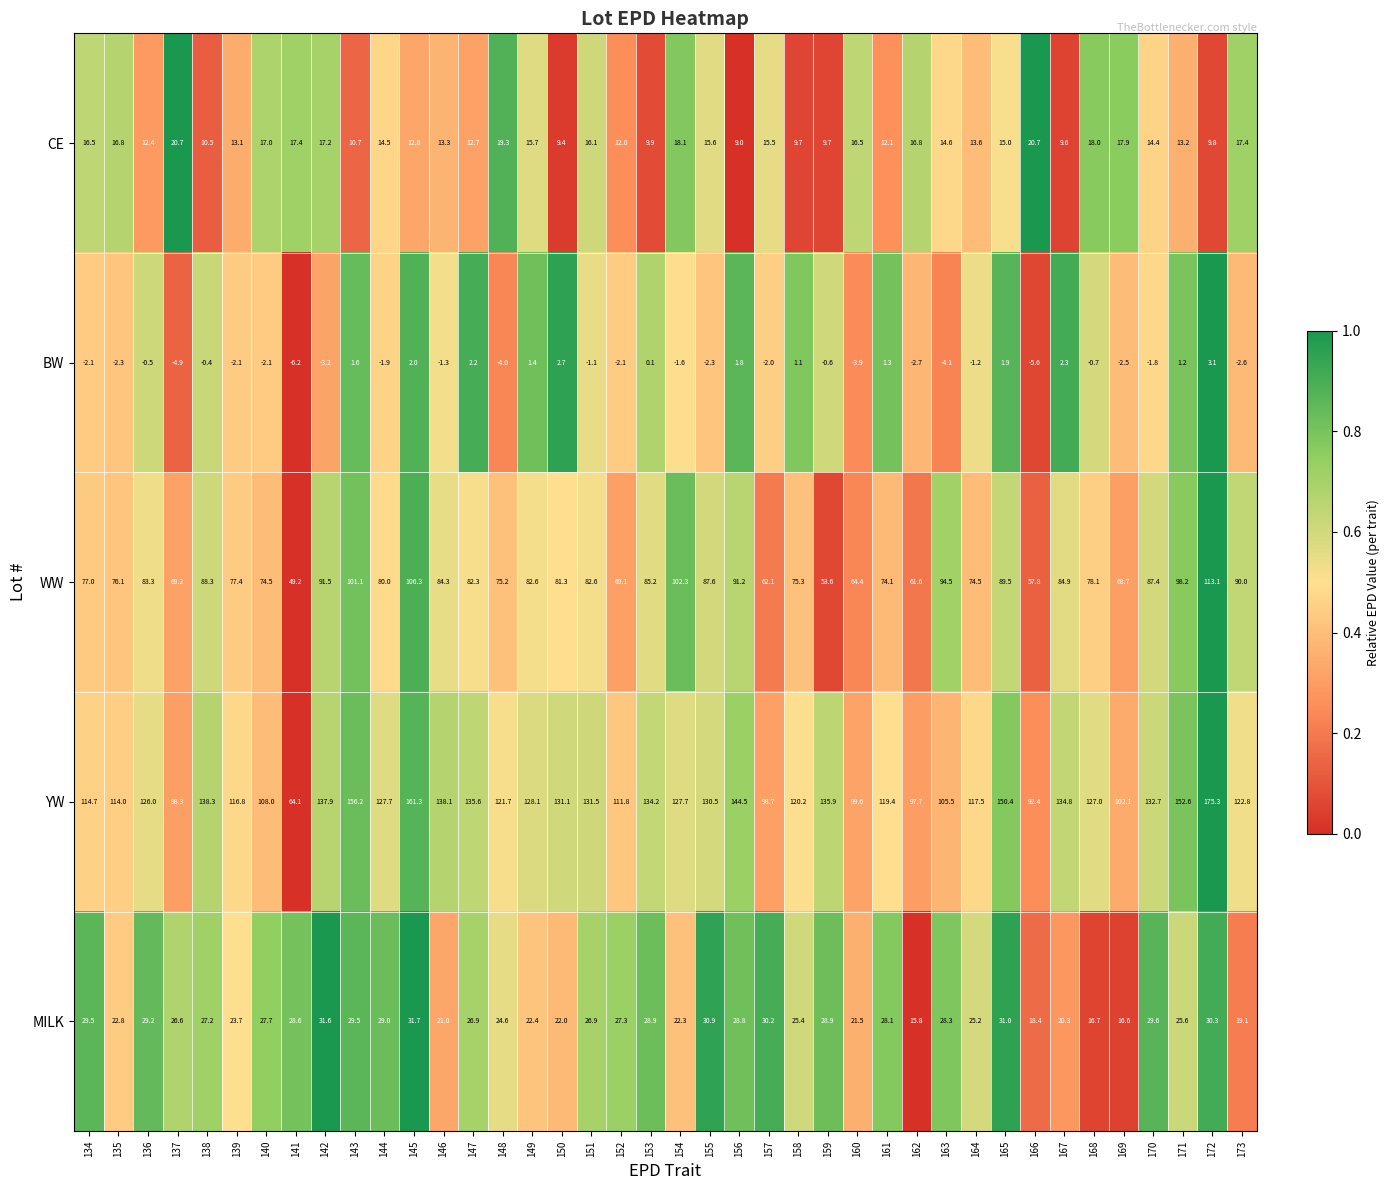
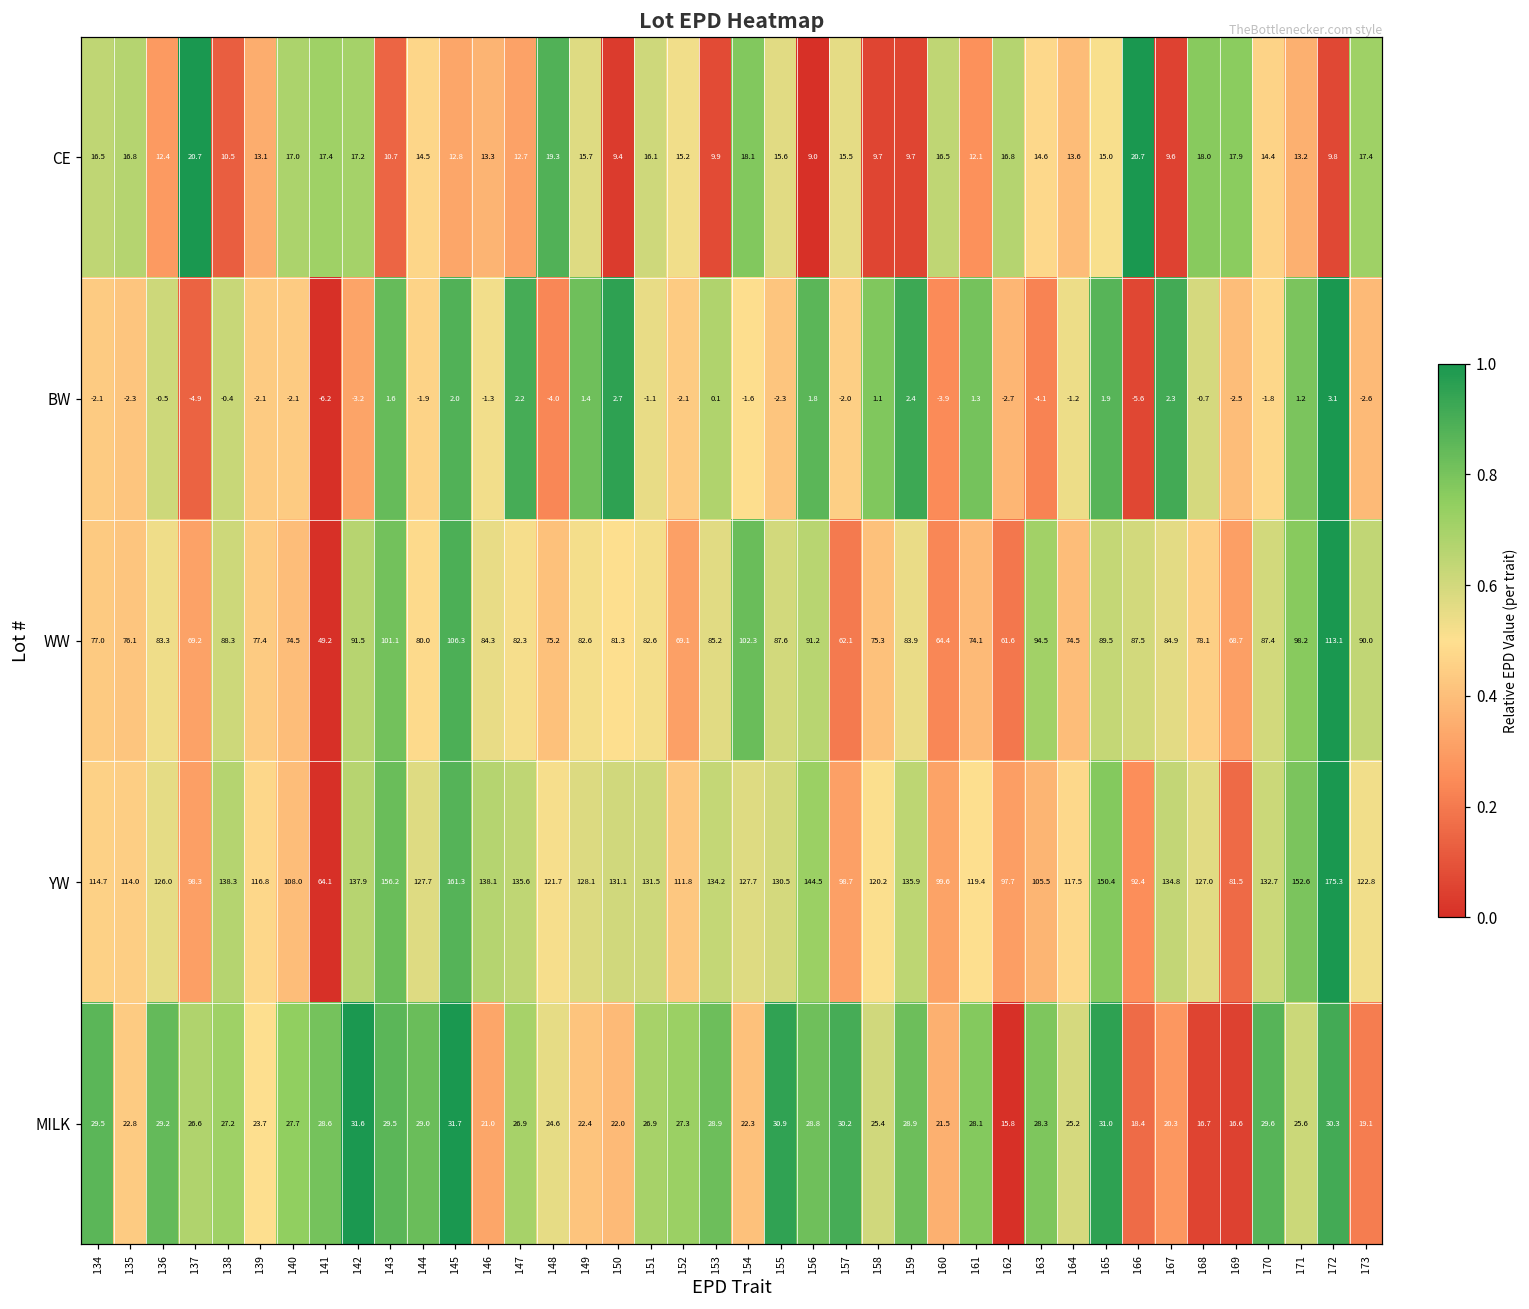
CE, 152: 12.0 -> 15.2
BW, 159: -0.6 -> 2.4
WW, 159: 53.6 -> 83.9
WW, 166: 57.8 -> 87.5
YW, 169: 102.1 -> 81.5
